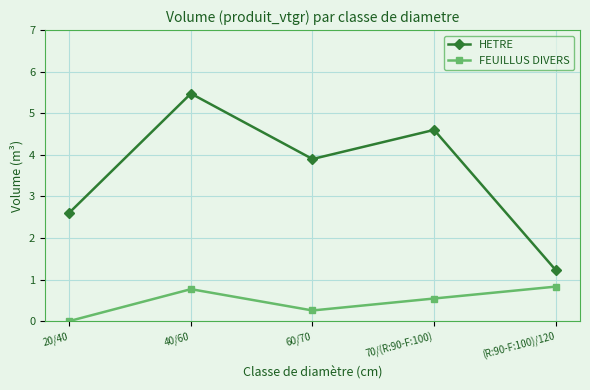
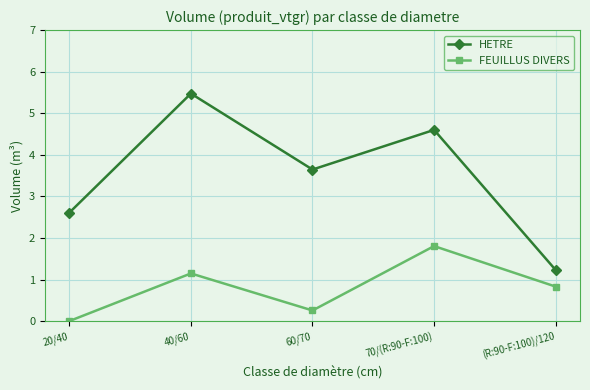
FEUILLUS DIVERS, 40/60: 0.8 -> 1.1
HETRE, 60/70: 3.9 -> 3.6
FEUILLUS DIVERS, 70/(R:90-F:100): 0.5 -> 1.8
